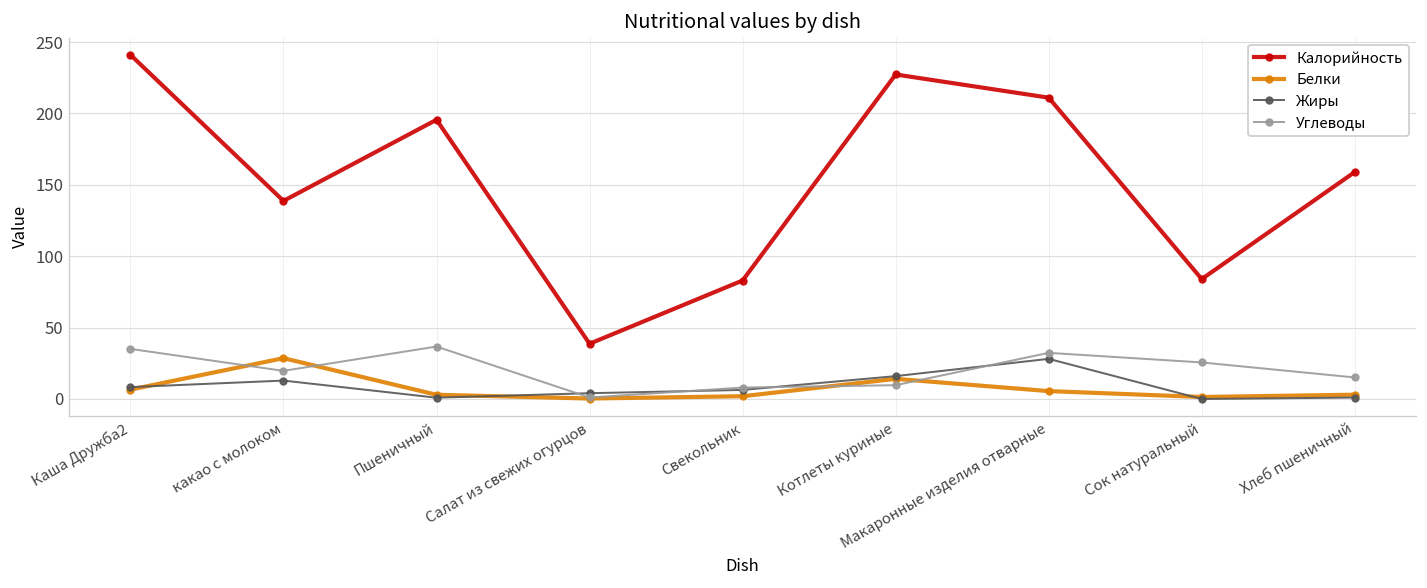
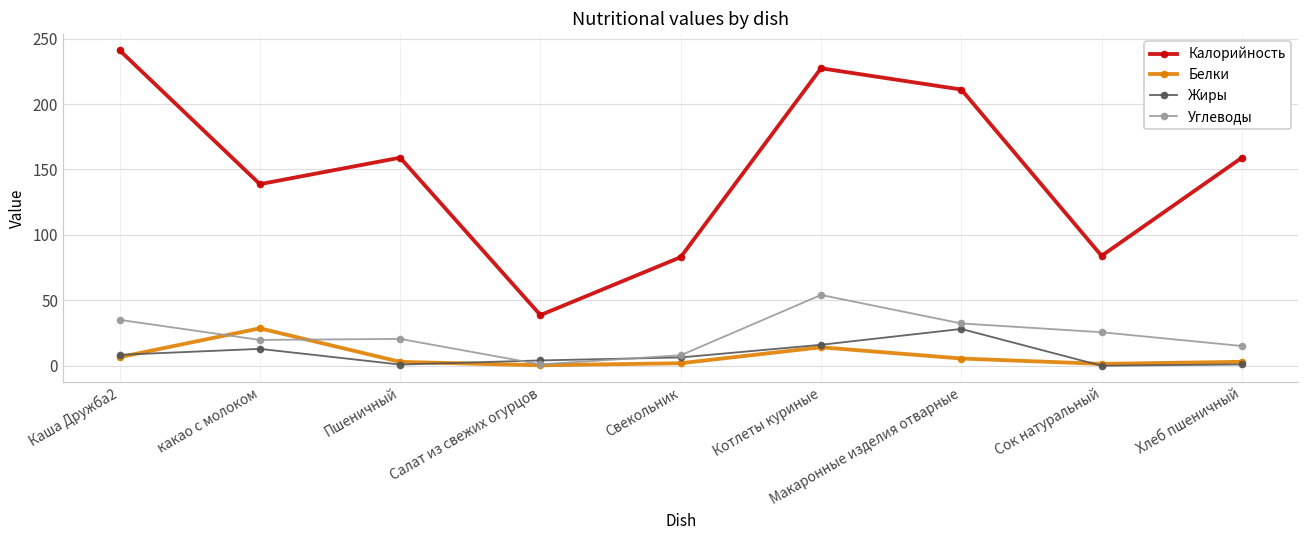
Калорийность, Пшеничный: 196 -> 159
Углеводы, Пшеничный: 37 -> 21
Углеводы, Котлеты куриные: 10 -> 54
